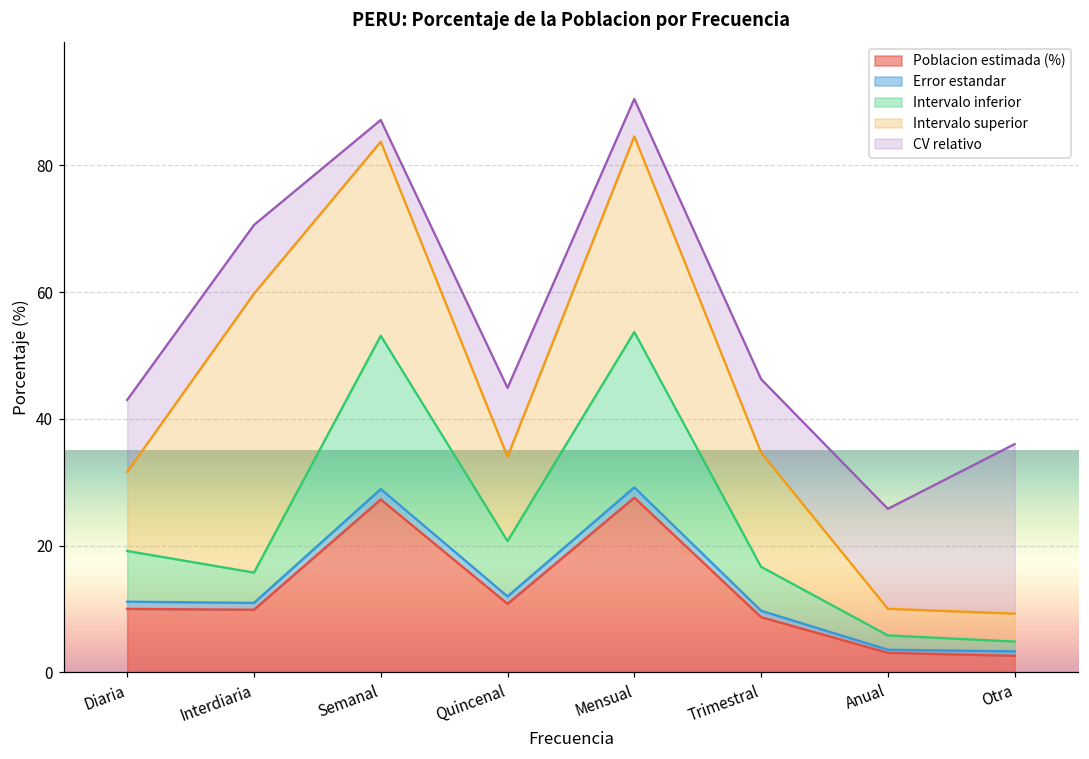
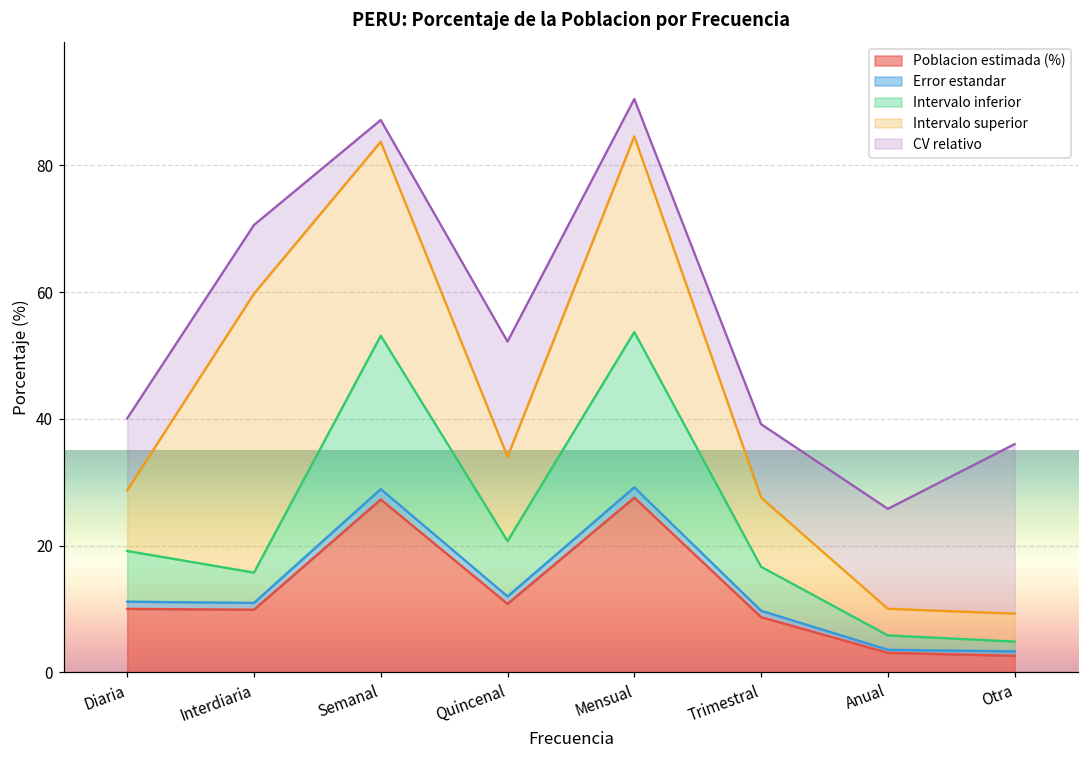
Intervalo superior, Diaria: 12 -> 10
CV relativo, Quincenal: 11 -> 18
Intervalo superior, Trimestral: 18 -> 11
